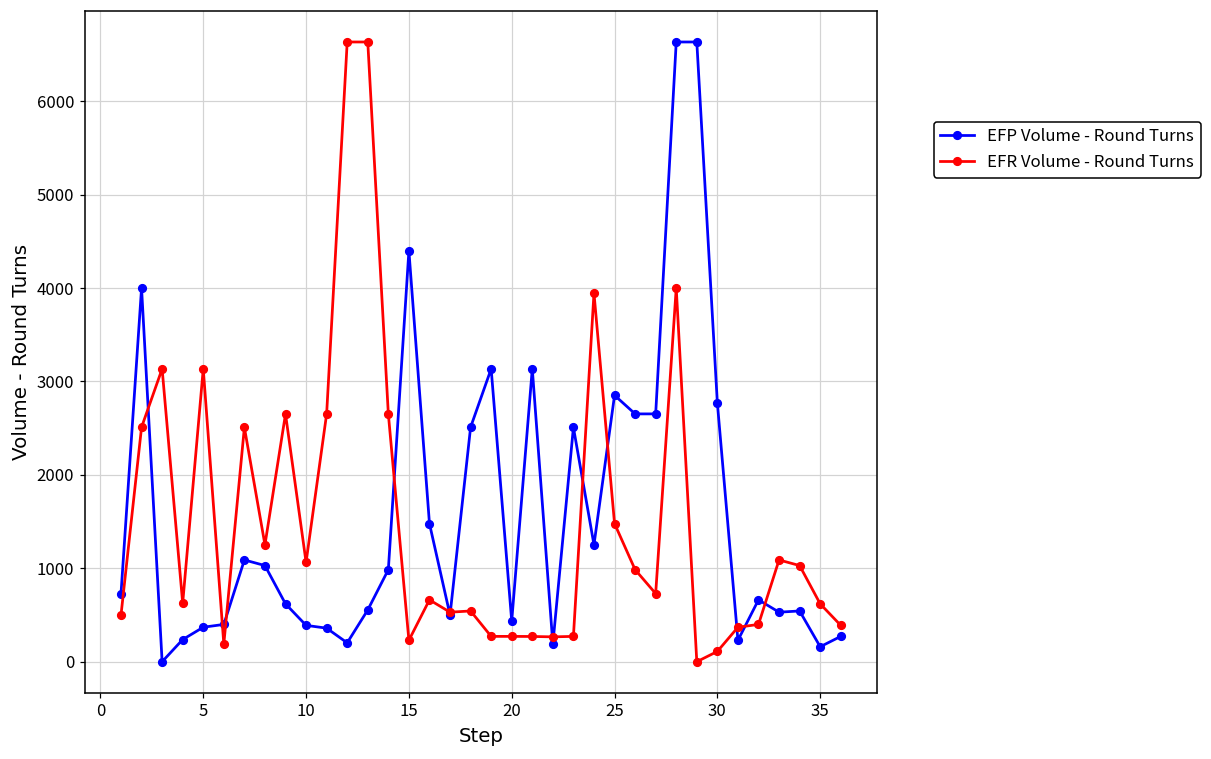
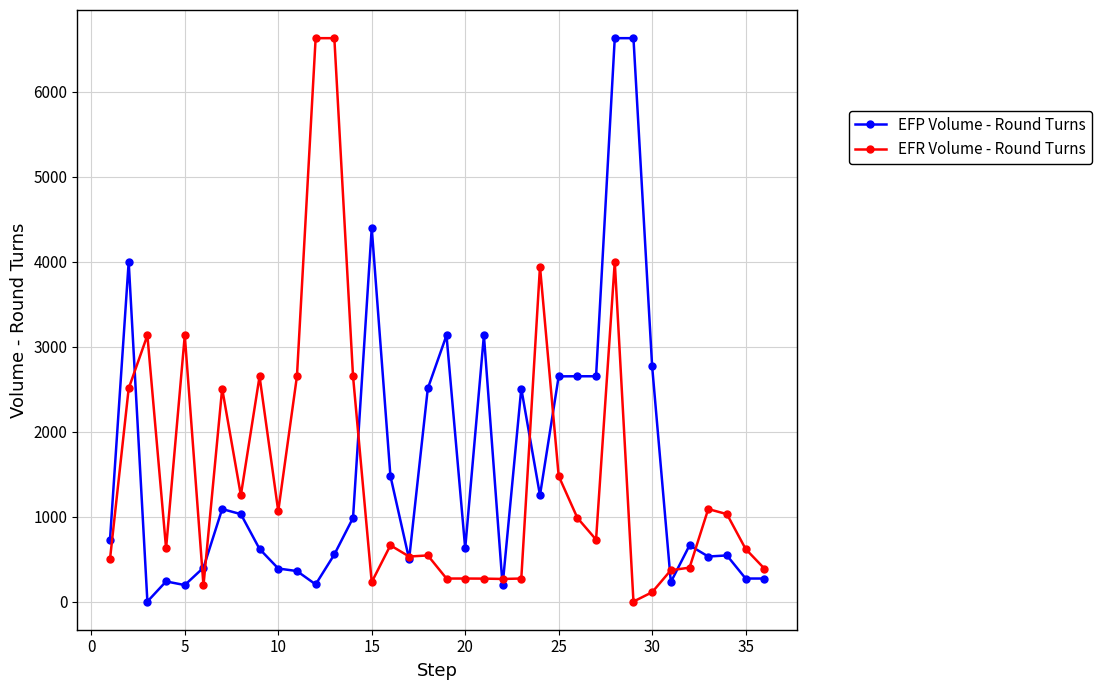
EFP Volume - Round Turns, 5: 400 -> 200
EFP Volume - Round Turns, 20: 400 -> 600
EFP Volume - Round Turns, 25: 2900 -> 2700
EFP Volume - Round Turns, 35: 200 -> 300
